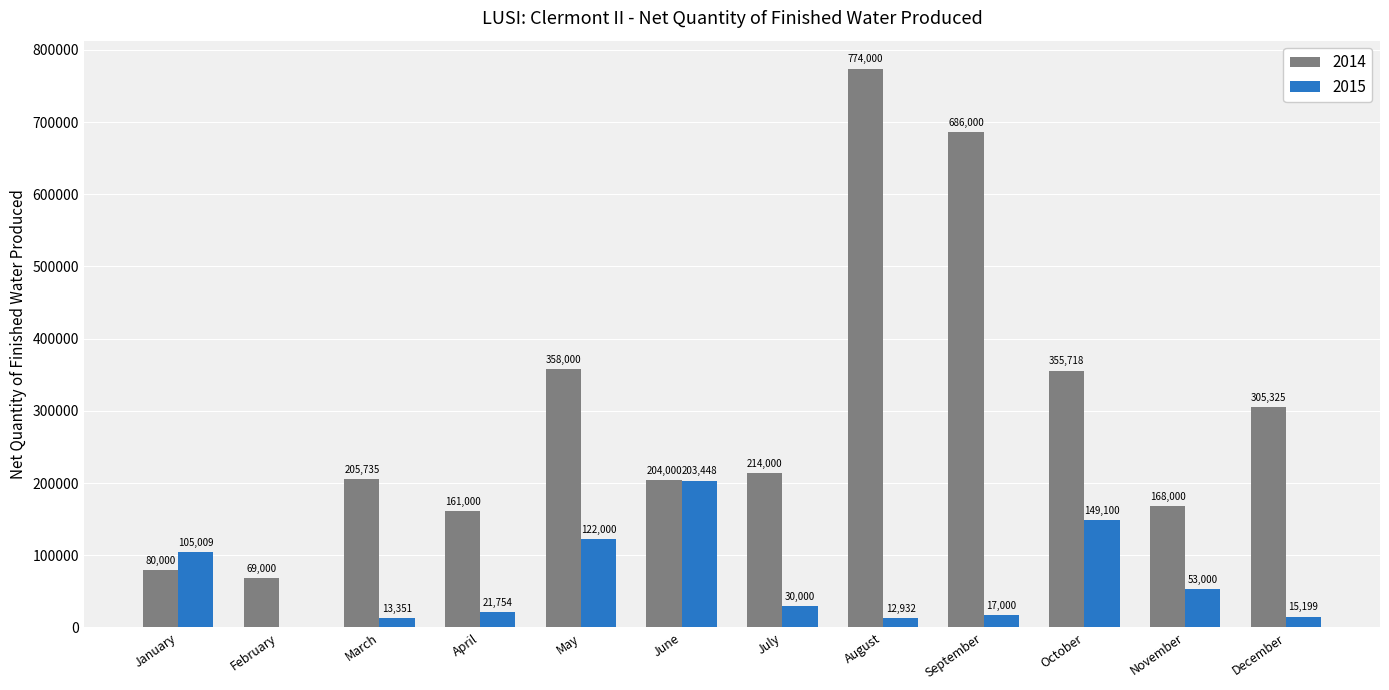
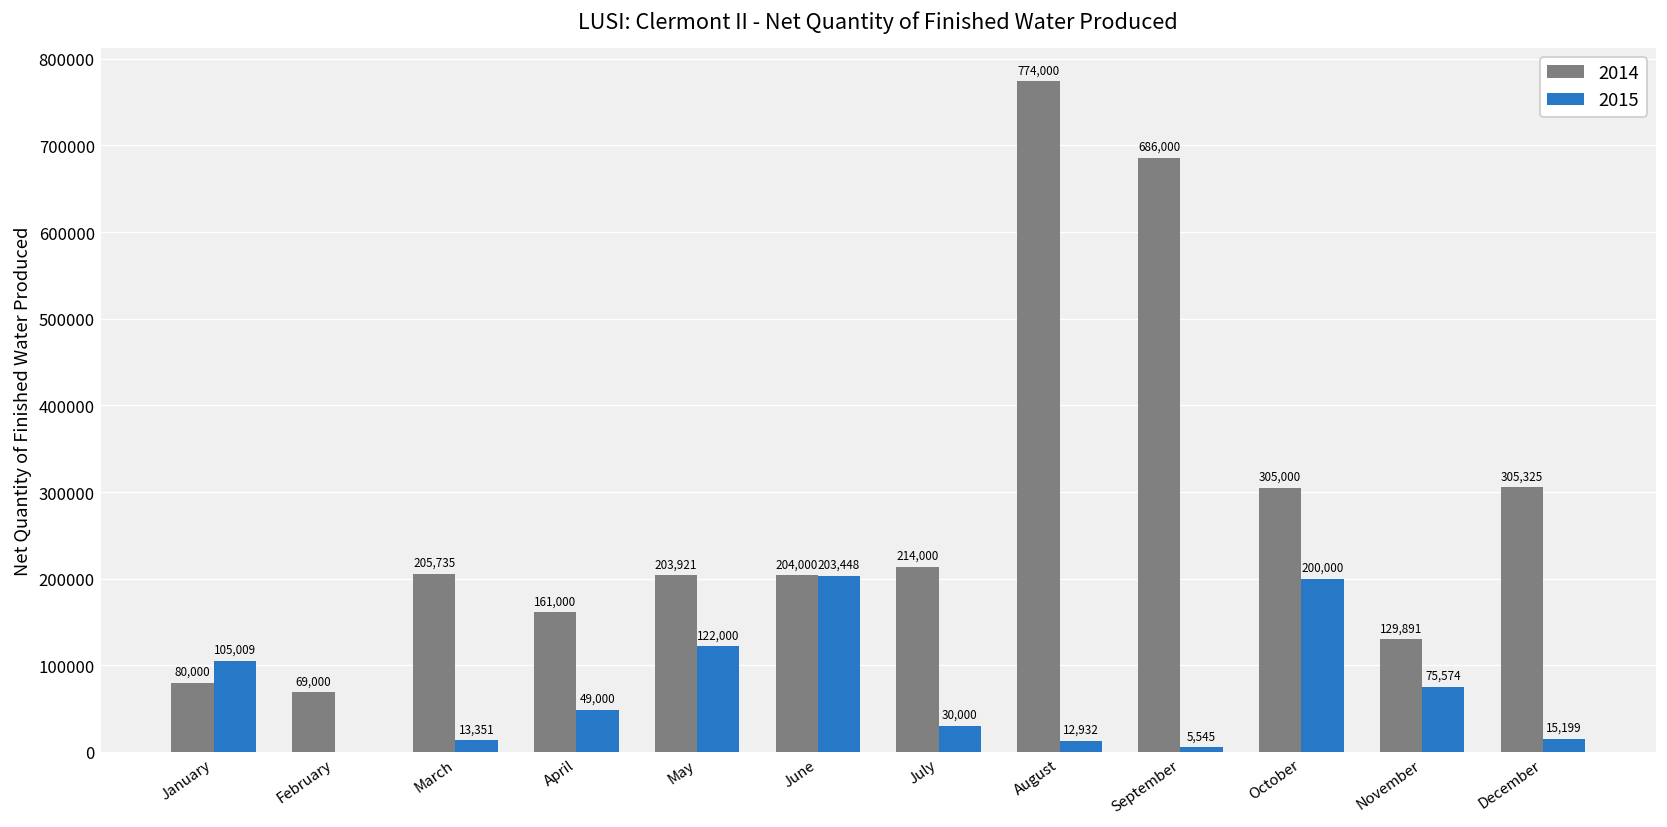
2015, April: 21,754 -> 49,000
2014, May: 358,000 -> 203,921
2015, September: 17,000 -> 5,545
2014, October: 355,718 -> 305,000
2015, October: 149,100 -> 200,000
2014, November: 168,000 -> 129,891
2015, November: 53,000 -> 75,574
